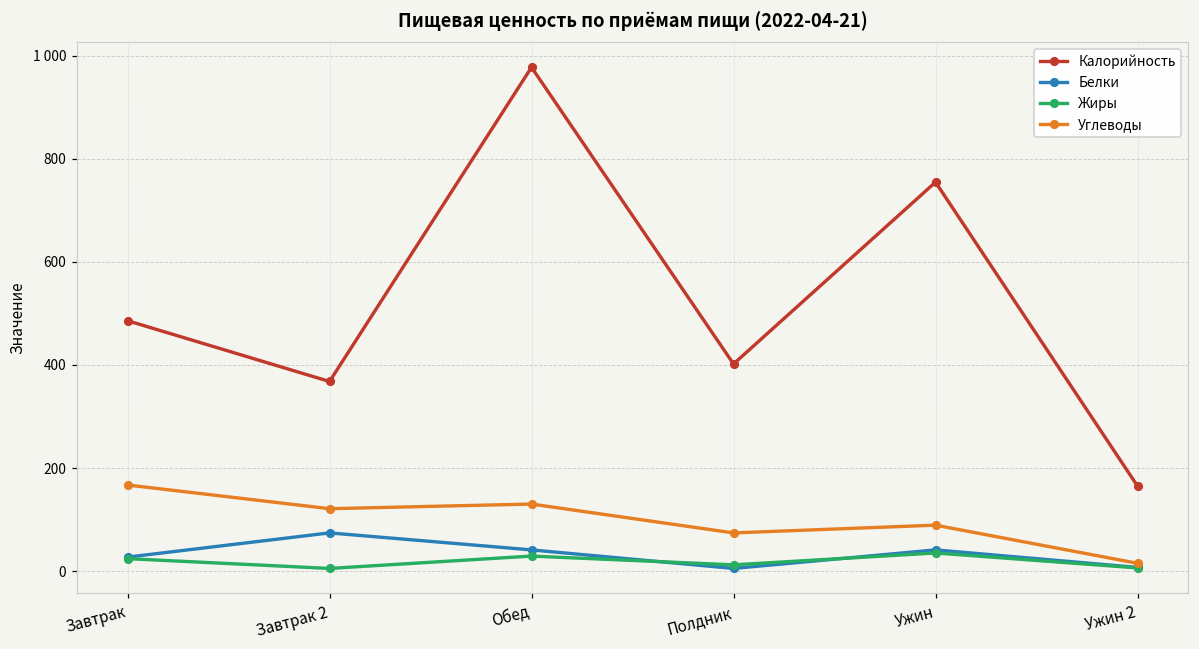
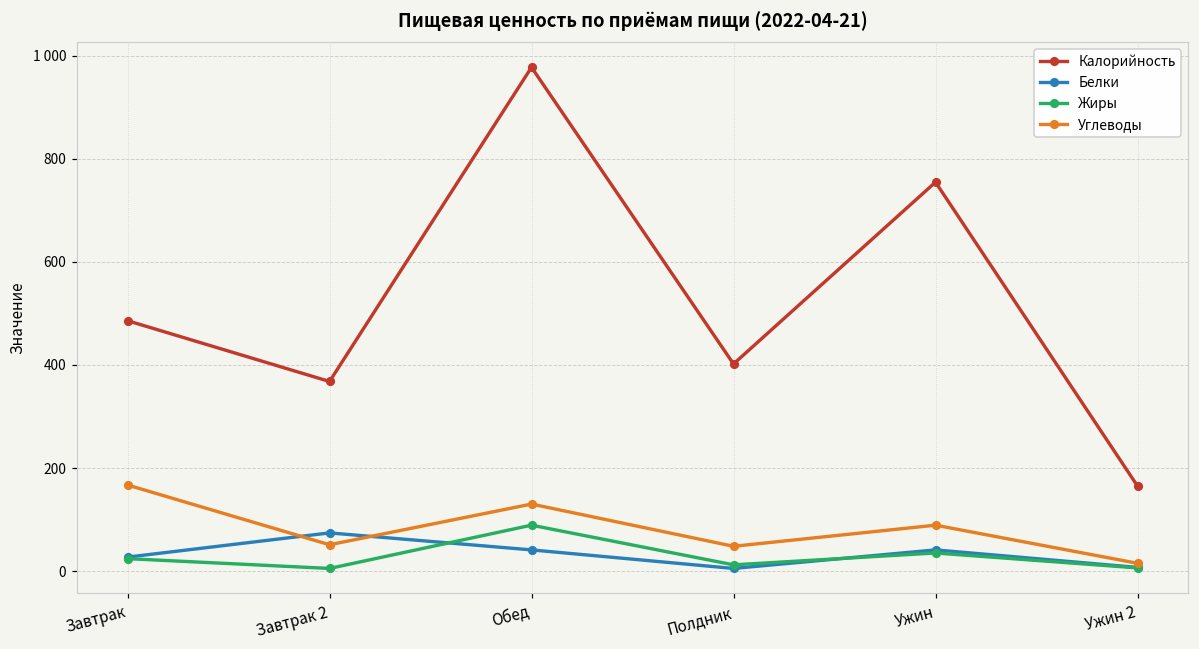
Углеводы, Завтрак 2: 120 -> 50
Жиры, Обед: 30 -> 90
Углеводы, Полдник: 70 -> 50
